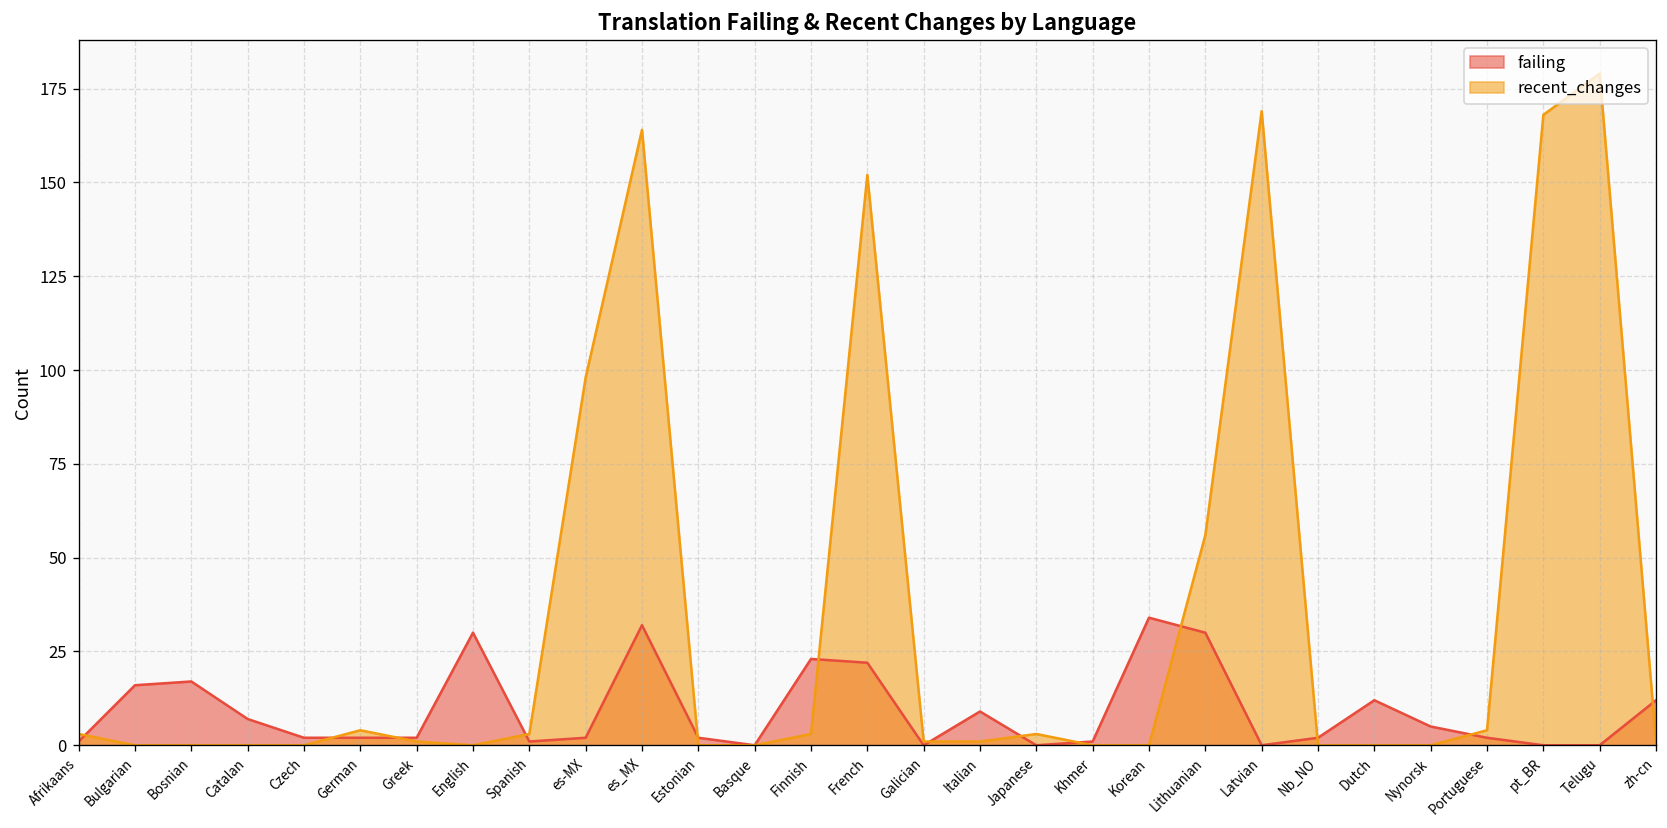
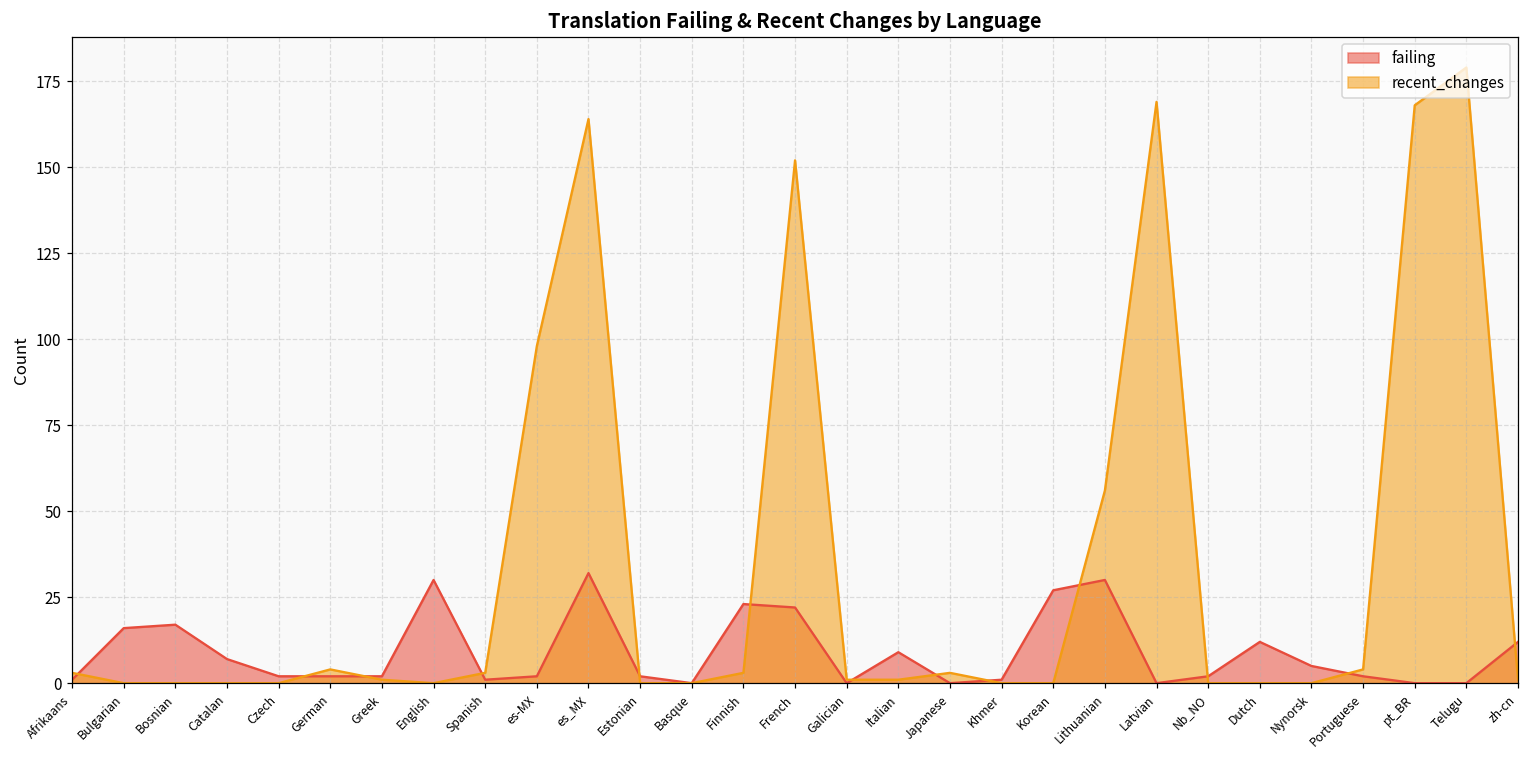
failing, Korean: 34 -> 27
